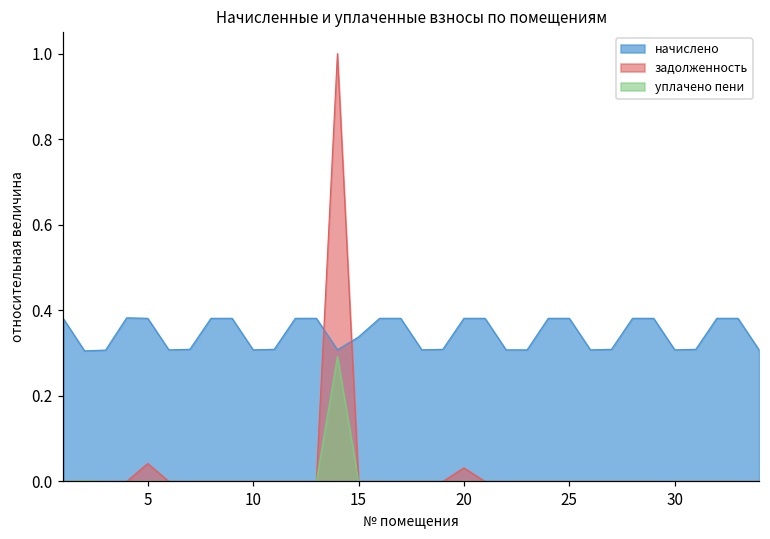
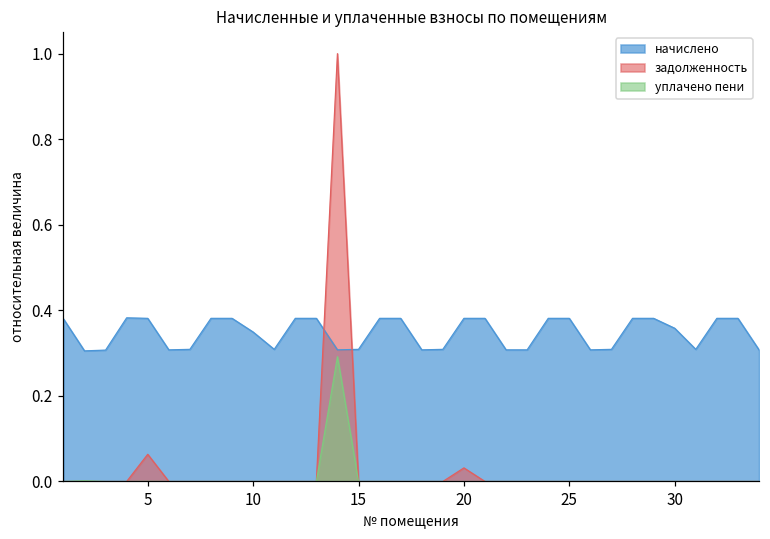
задолженность, 5: 0.04 -> 0.06
начислено, 10: 0.31 -> 0.35
начислено, 15: 0.34 -> 0.31
начислено, 30: 0.31 -> 0.36
